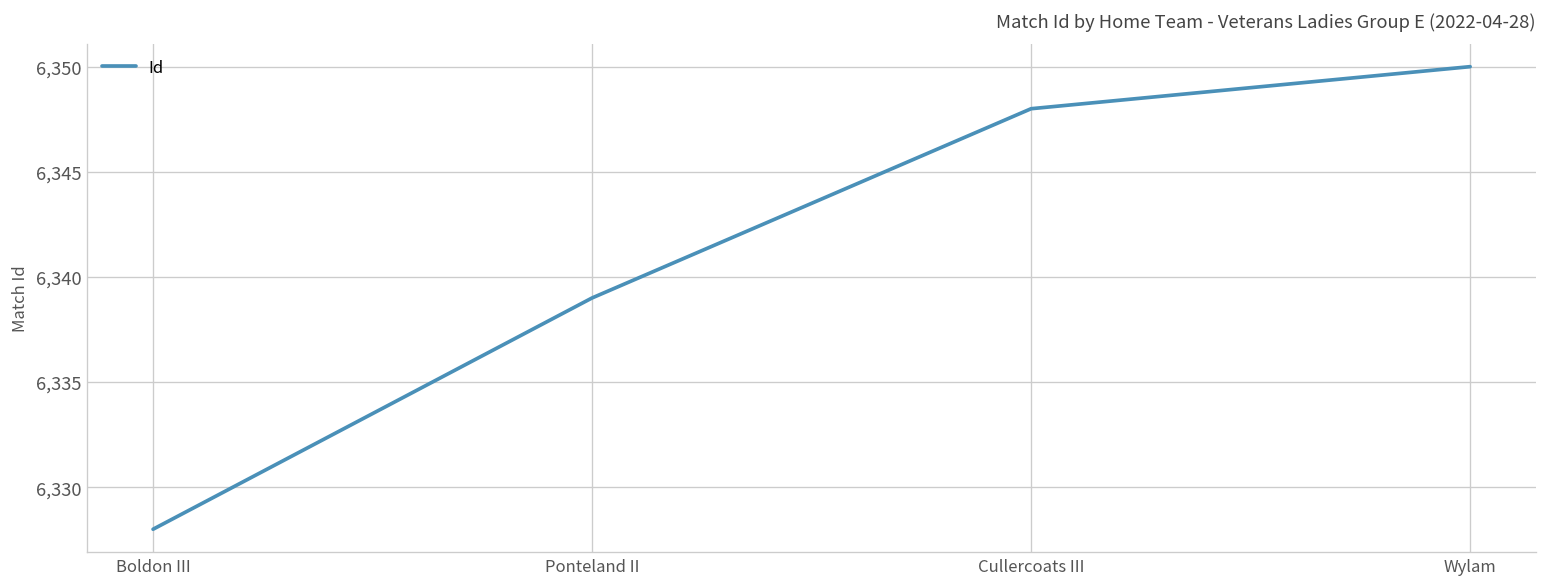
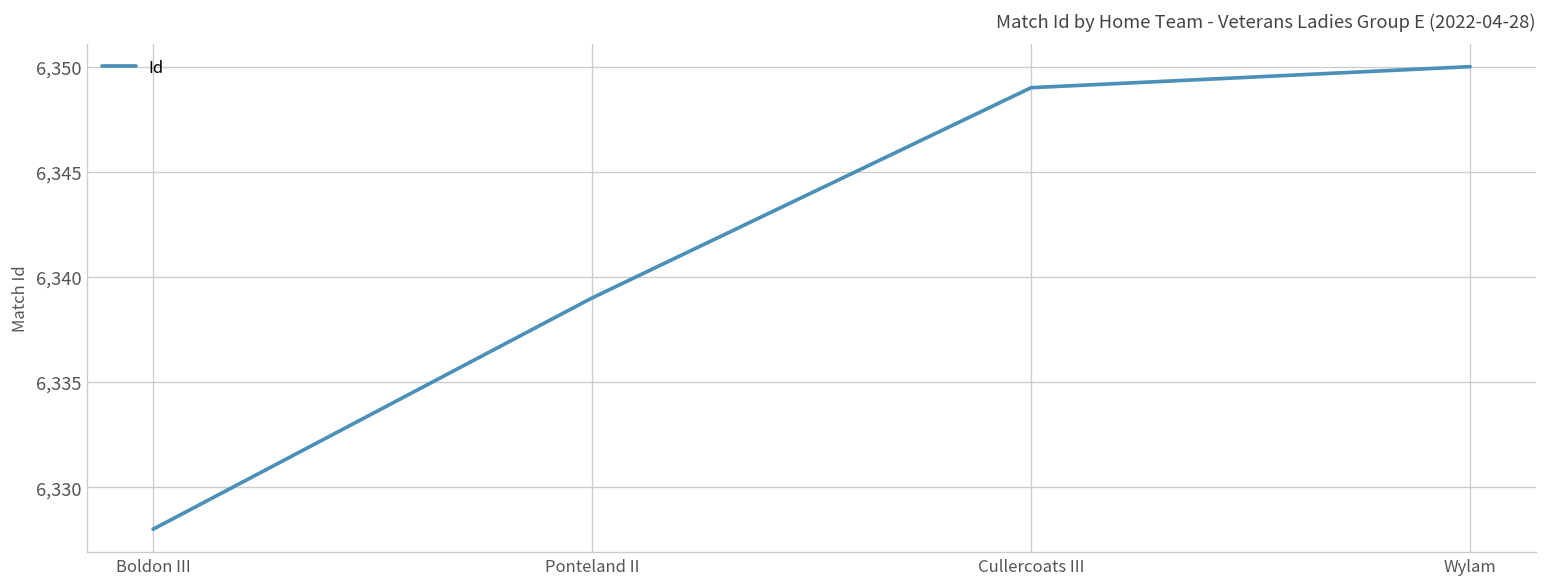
Cullercoats III: 6,348 -> 6,349
